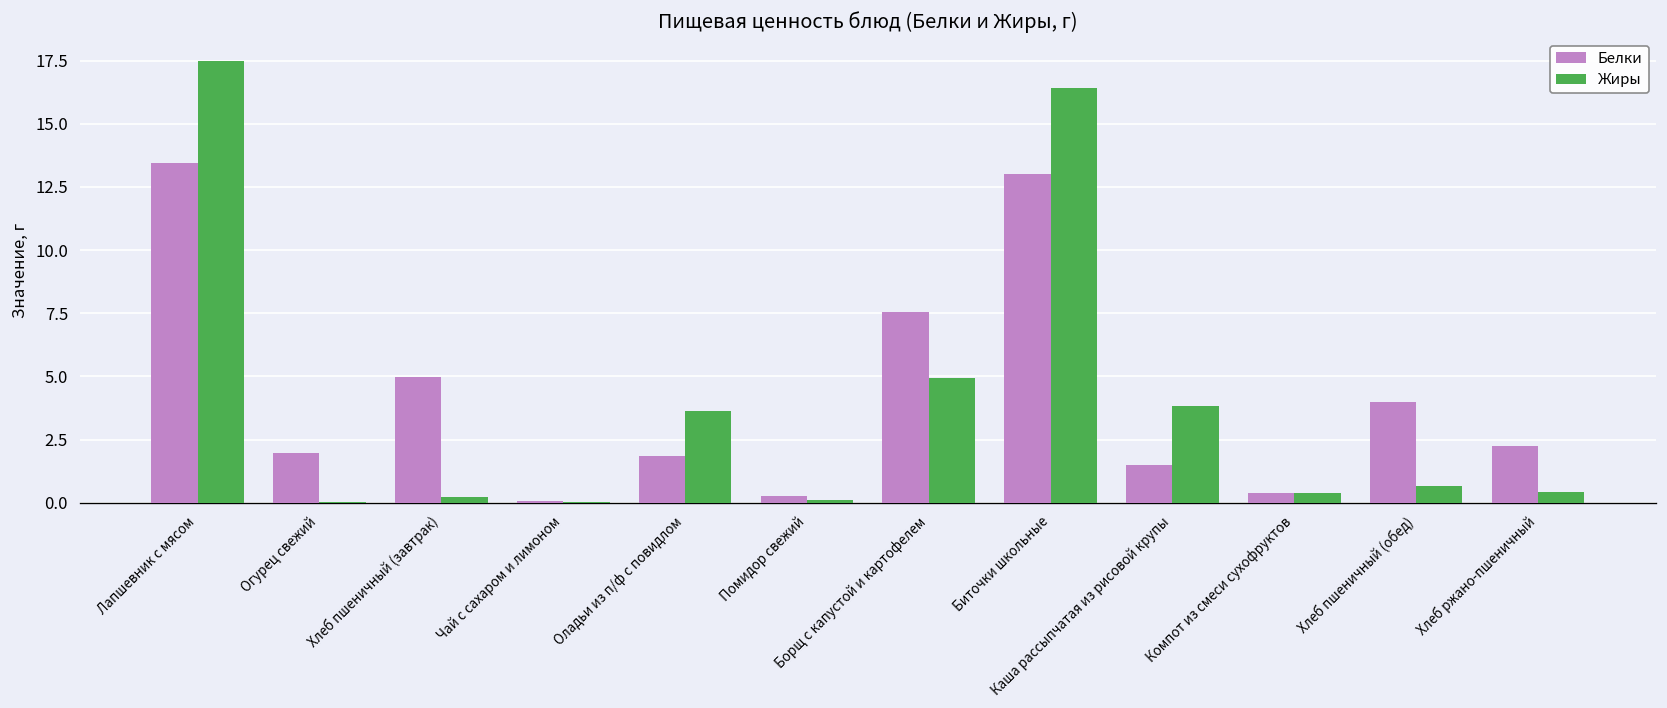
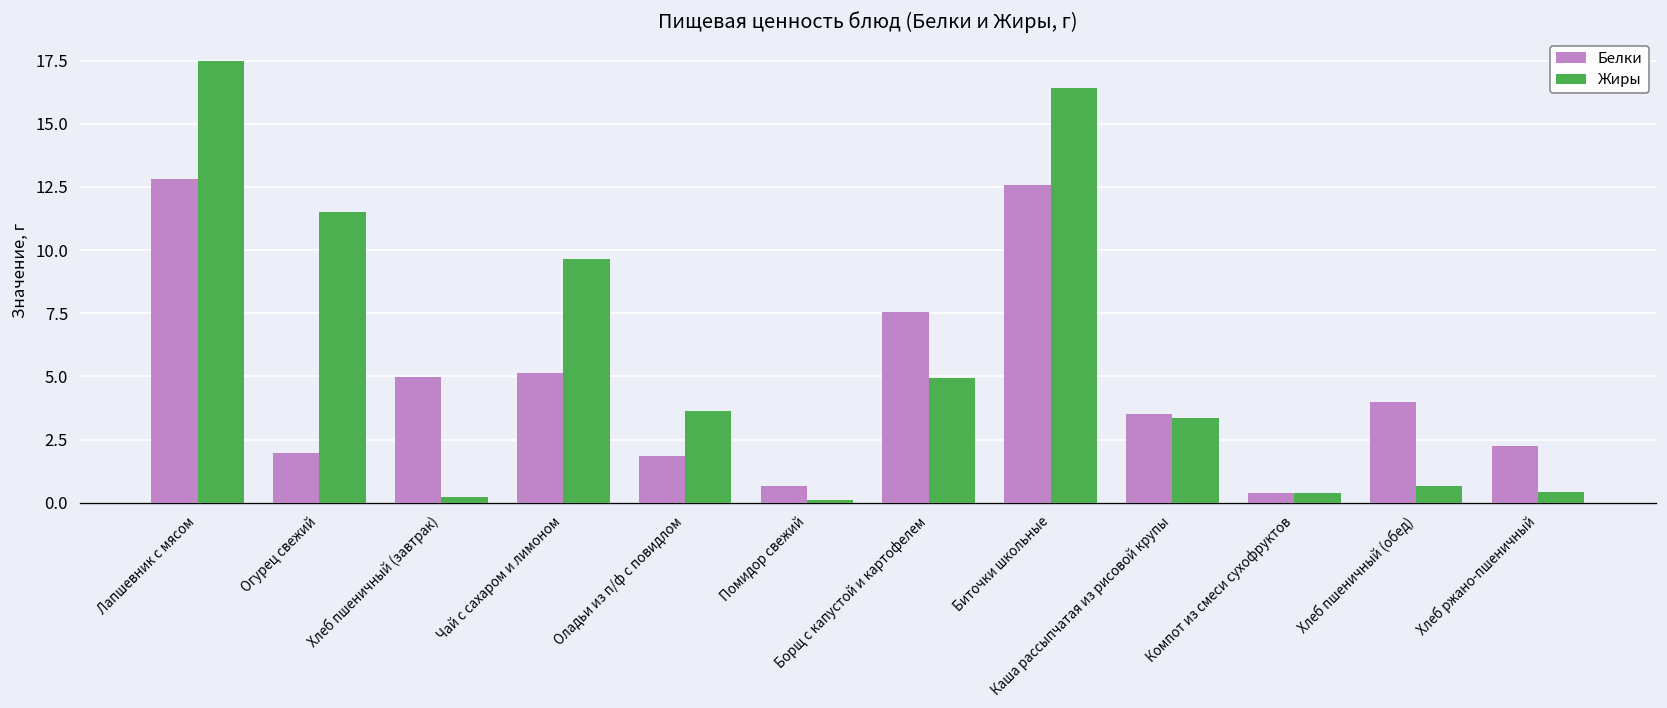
Белки, Лапшевник с мясом: 13.4 -> 12.8
Жиры, Огурец свежий: 0.0 -> 11.5
Белки, Чай с сахаром и лимоном: 0.1 -> 5.2
Жиры, Чай с сахаром и лимоном: 0.0 -> 9.7
Белки, Помидор свежий: 0.3 -> 0.7
Белки, Биточки школьные: 13.0 -> 12.6
Белки, Каша рассыпчатая из рисовой крупы: 1.5 -> 3.5
Жиры, Каша рассыпчатая из рисовой крупы: 3.8 -> 3.4
